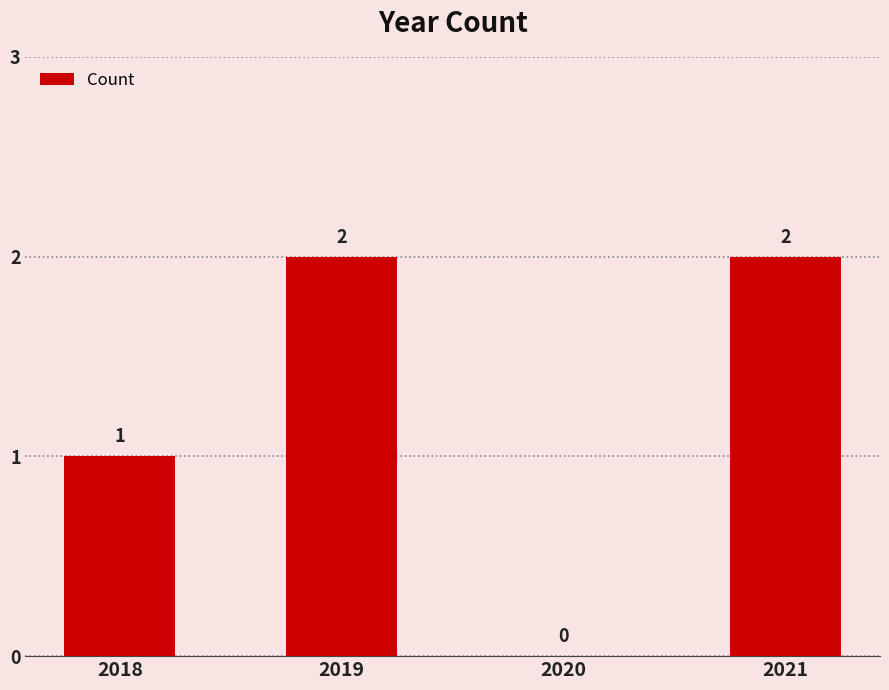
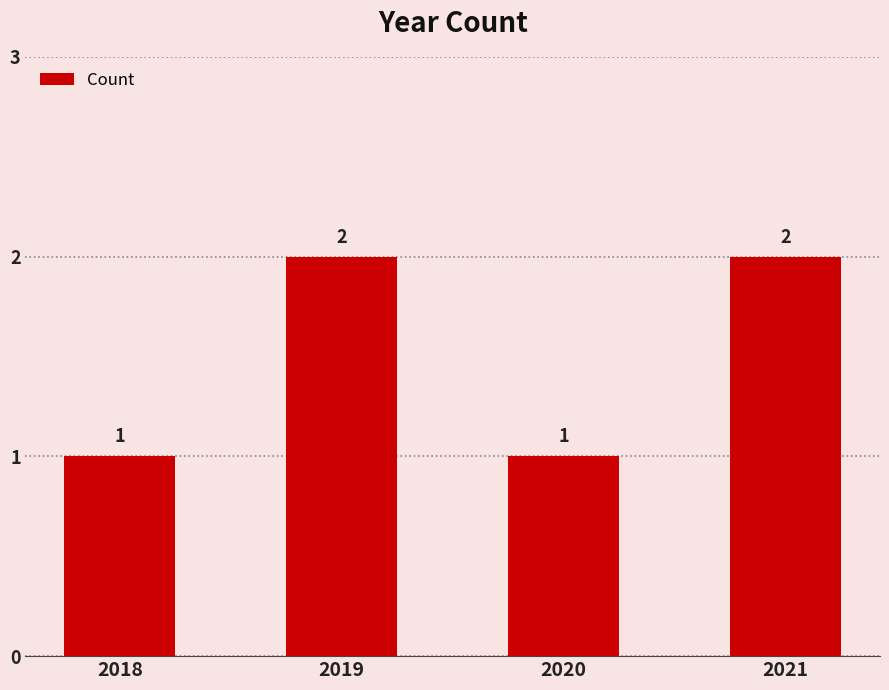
2020: 0 -> 1
